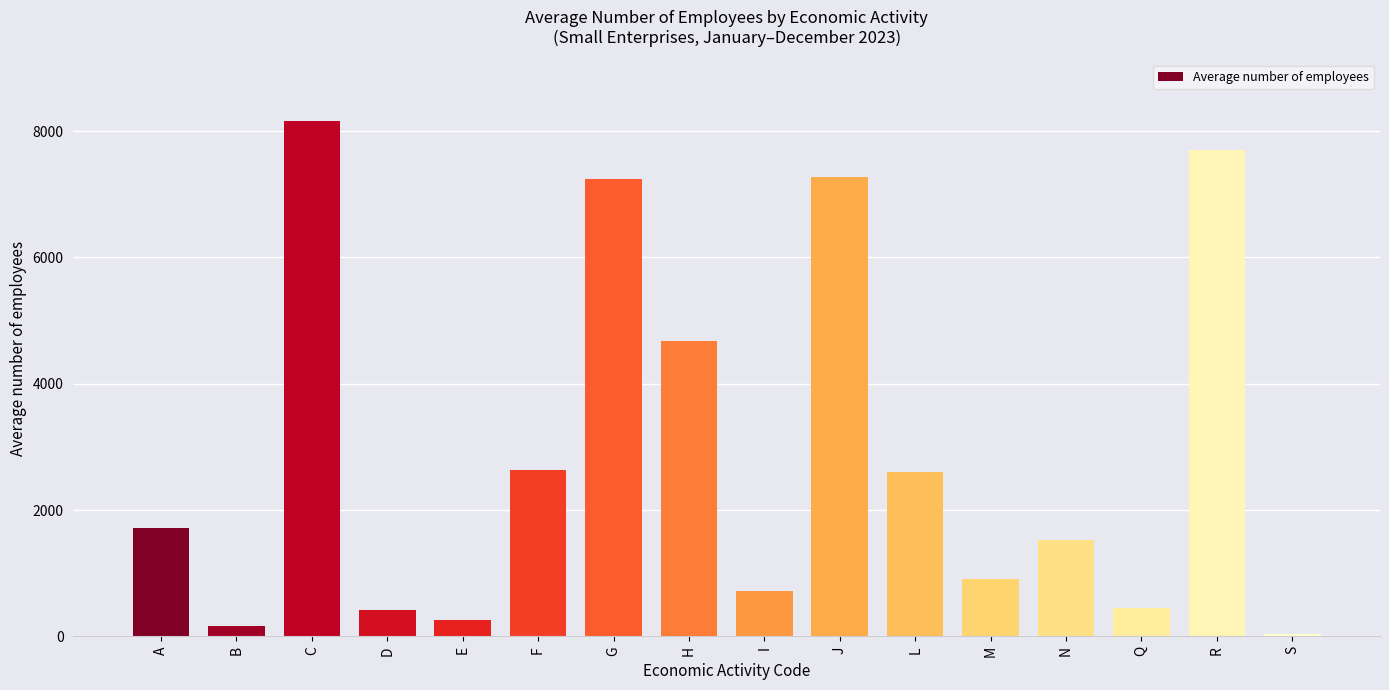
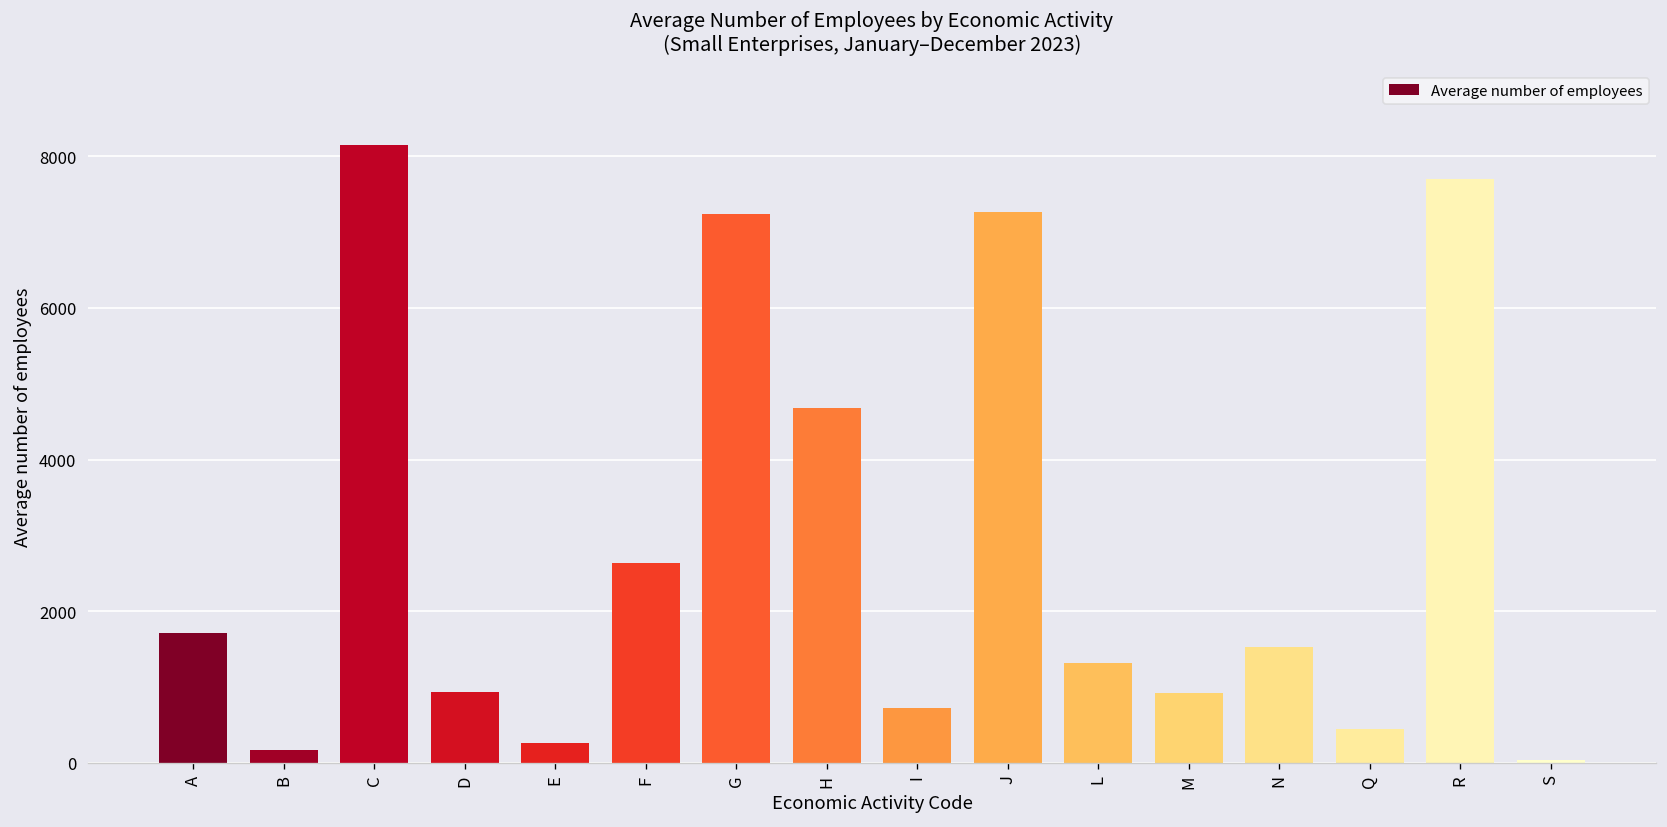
D: 400 -> 900
L: 2600 -> 1300
